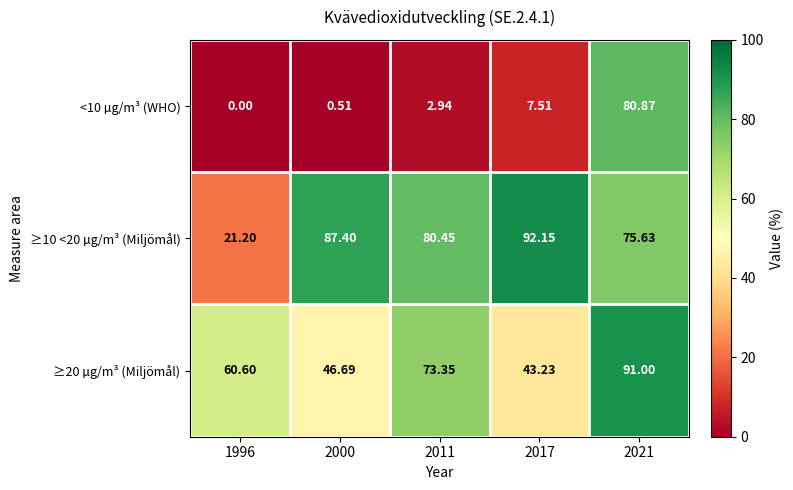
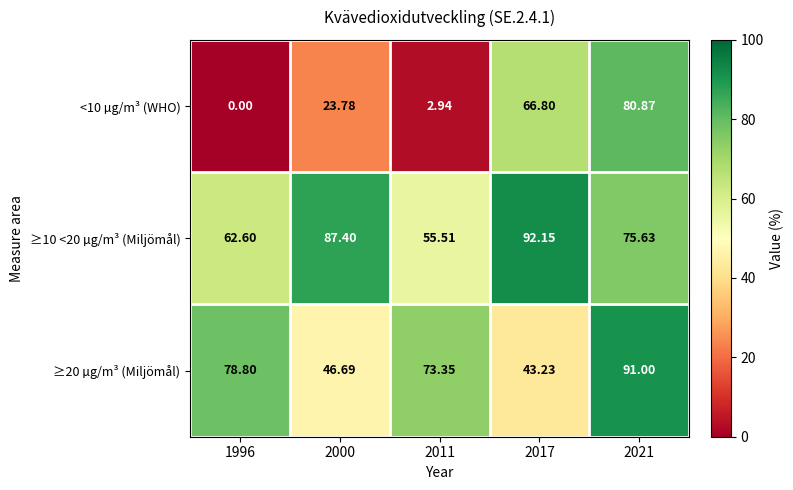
<10 µg/m³ (WHO), 2000: 0.51 -> 23.78
<10 µg/m³ (WHO), 2017: 7.51 -> 66.80
≥10 <20 µg/m³ (Miljömål), 1996: 21.20 -> 62.60
≥10 <20 µg/m³ (Miljömål), 2011: 80.45 -> 55.51
≥20 µg/m³ (Miljömål), 1996: 60.60 -> 78.80
